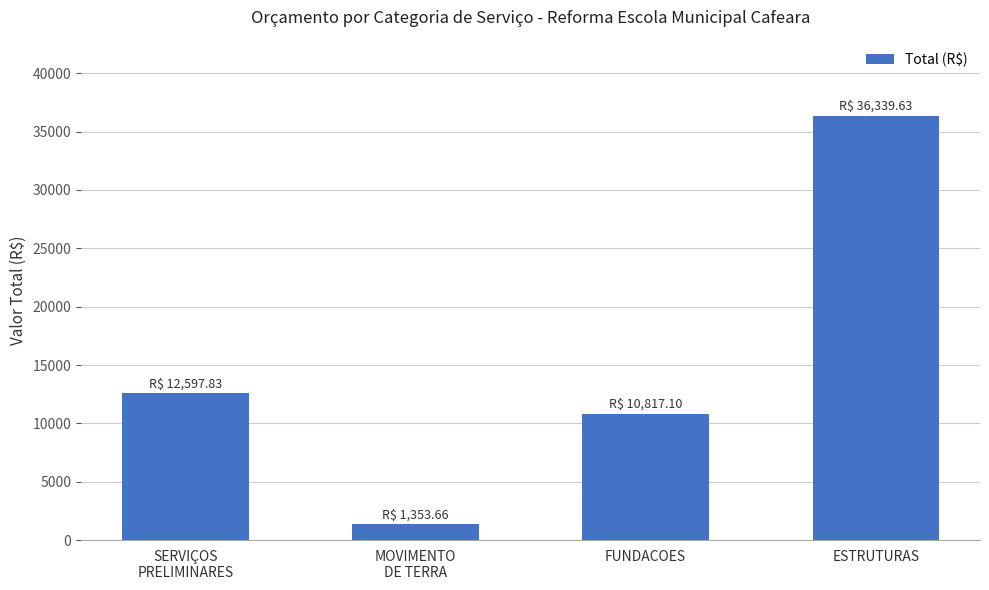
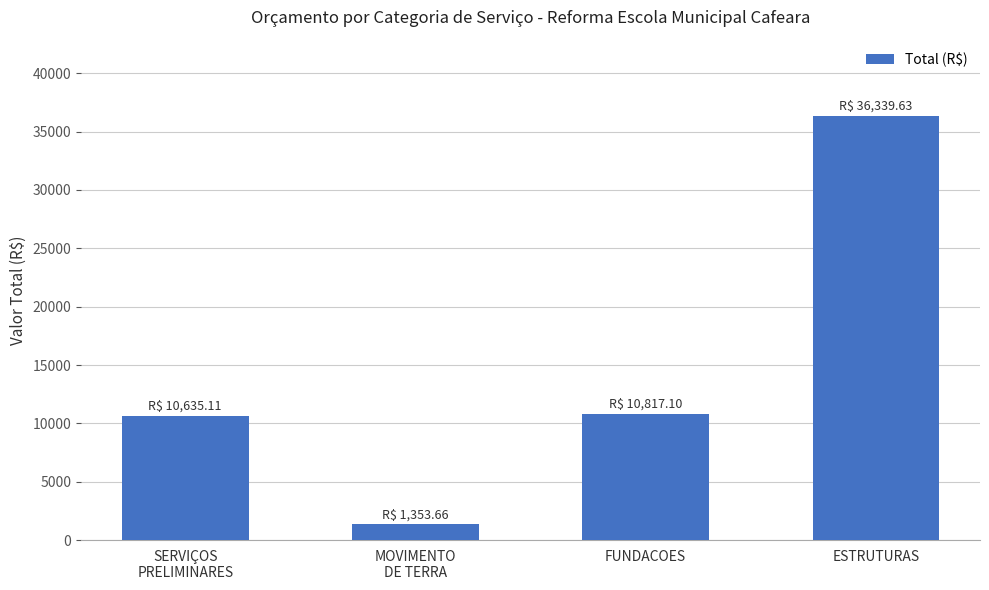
SERVIÇOS PRELIMINARES: 12,597.83 -> 10,635.11
